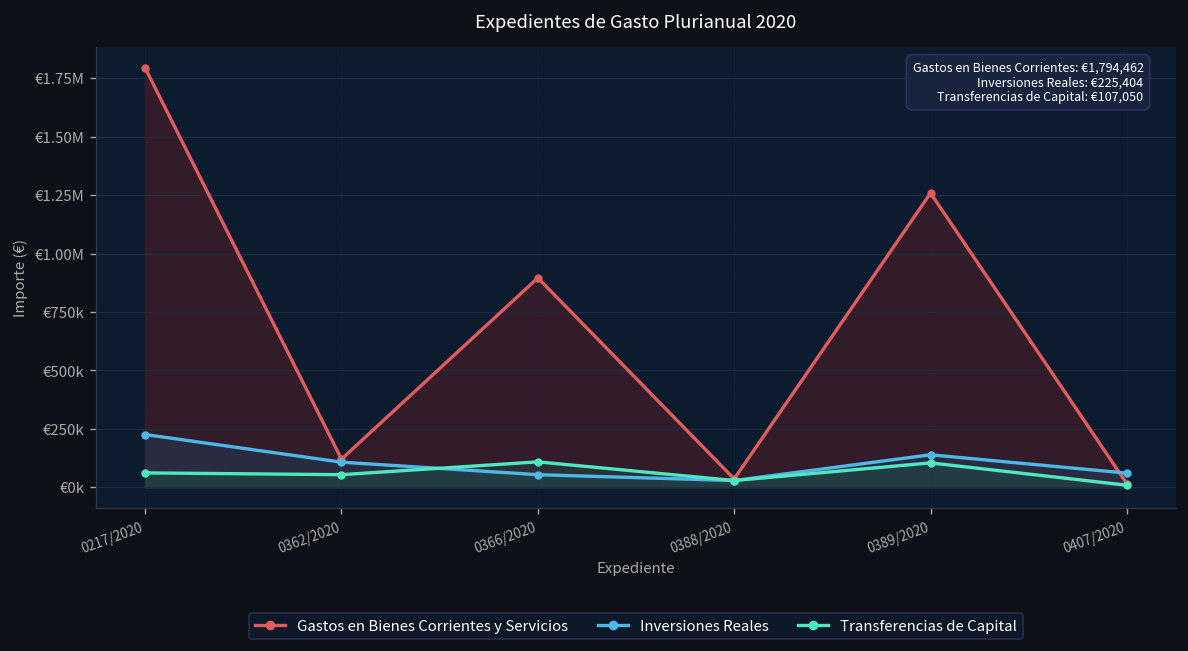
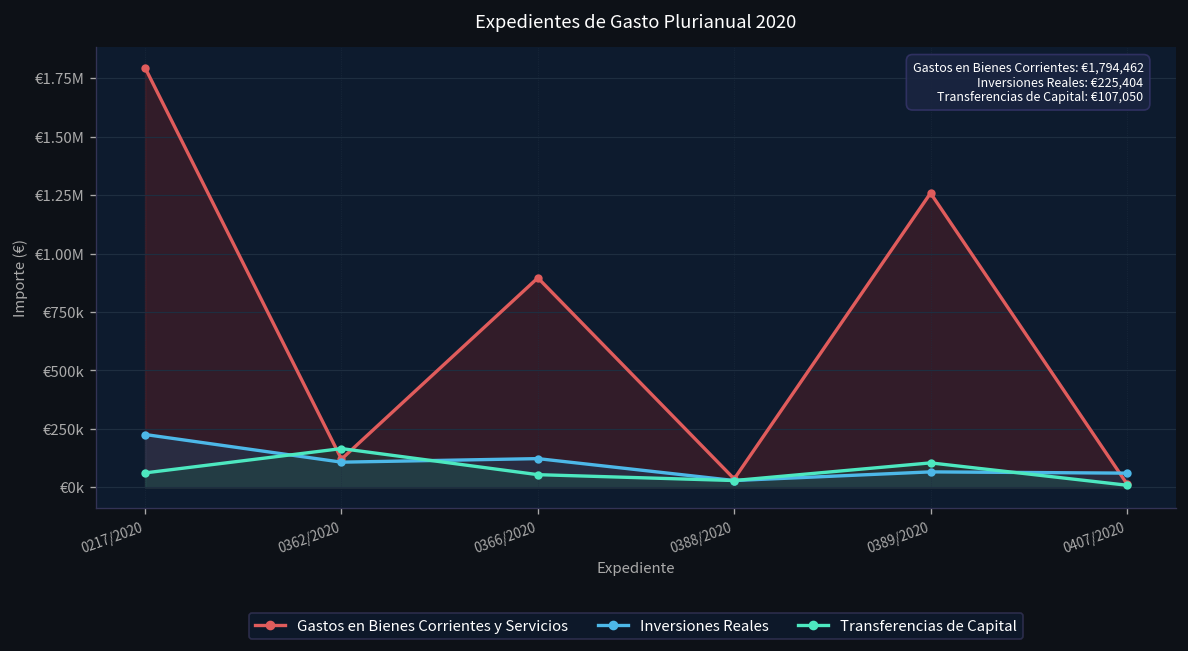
Transferencias de Capital, 0362/2020: €50000 -> €170000
Inversiones Reales, 0366/2020: €50000 -> €120000
Transferencias de Capital, 0366/2020: €110000 -> €50000
Inversiones Reales, 0389/2020: €140000 -> €70000
